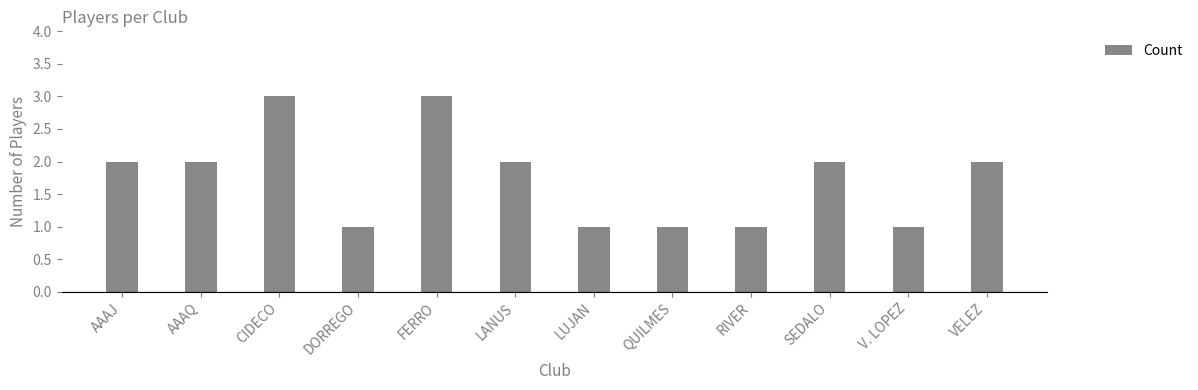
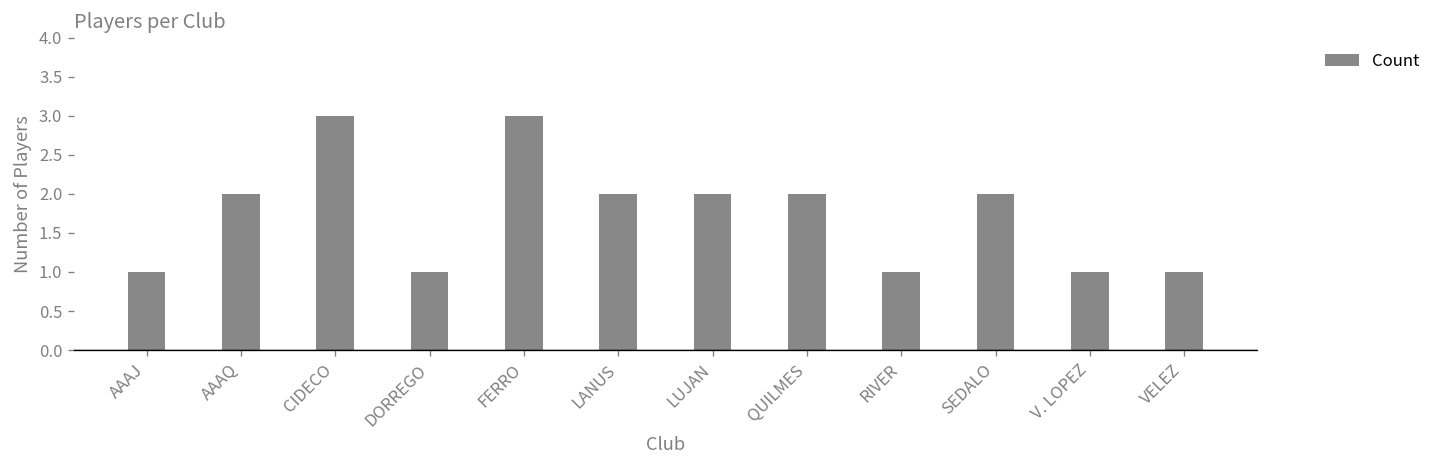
AAAJ: 2 -> 1
LUJAN: 1 -> 2
QUILMES: 1 -> 2
VELEZ: 2 -> 1
